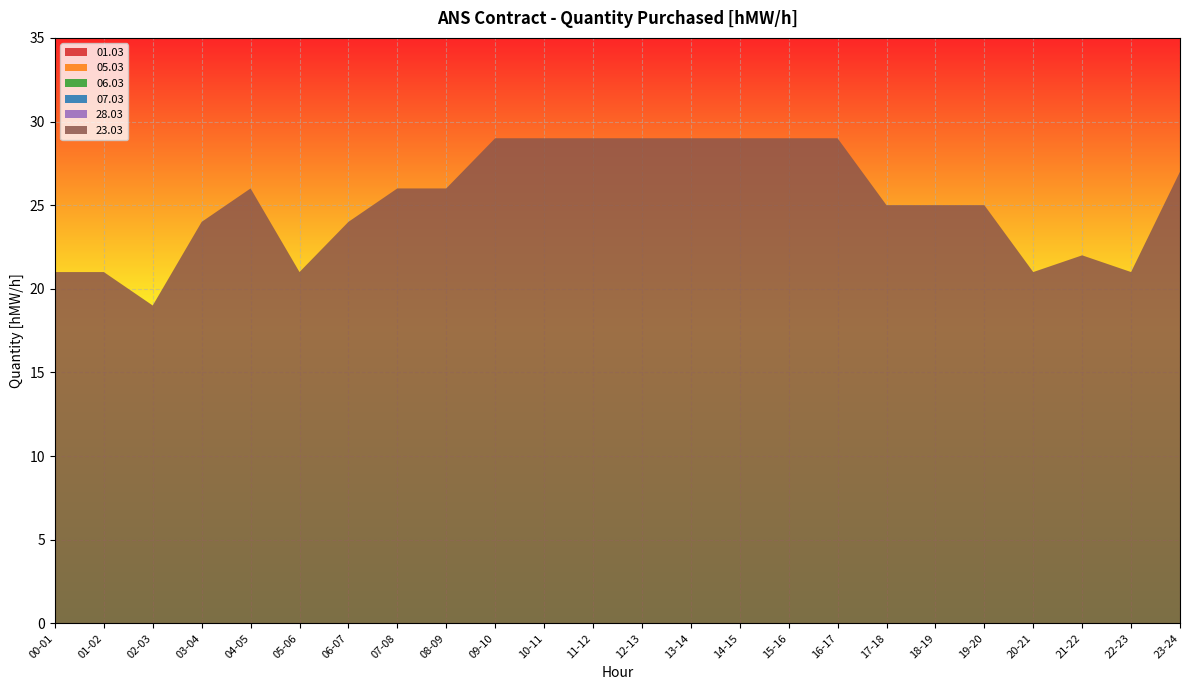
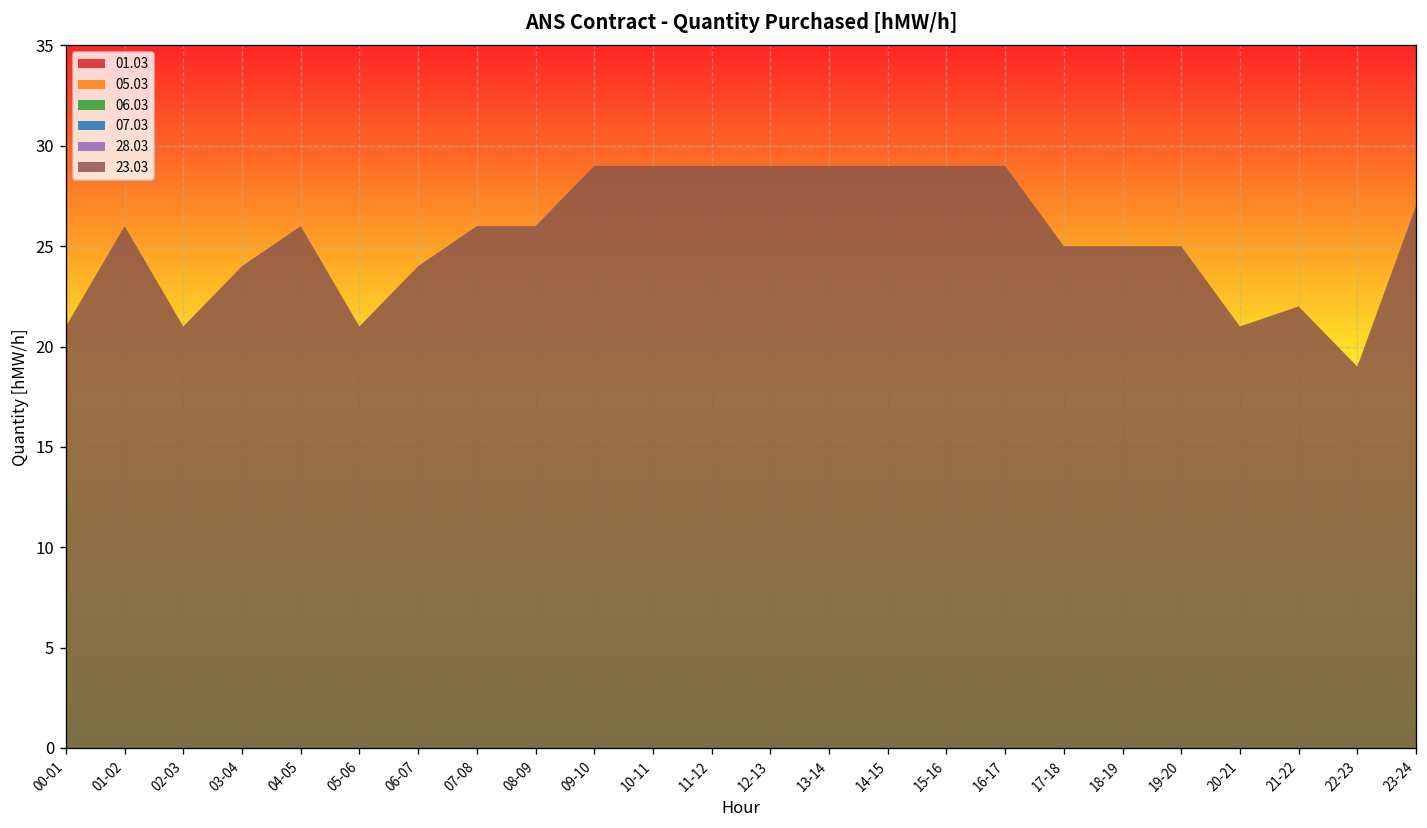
23.03, 01-02: 21 -> 26
23.03, 02-03: 19 -> 21
23.03, 22-23: 21 -> 19
